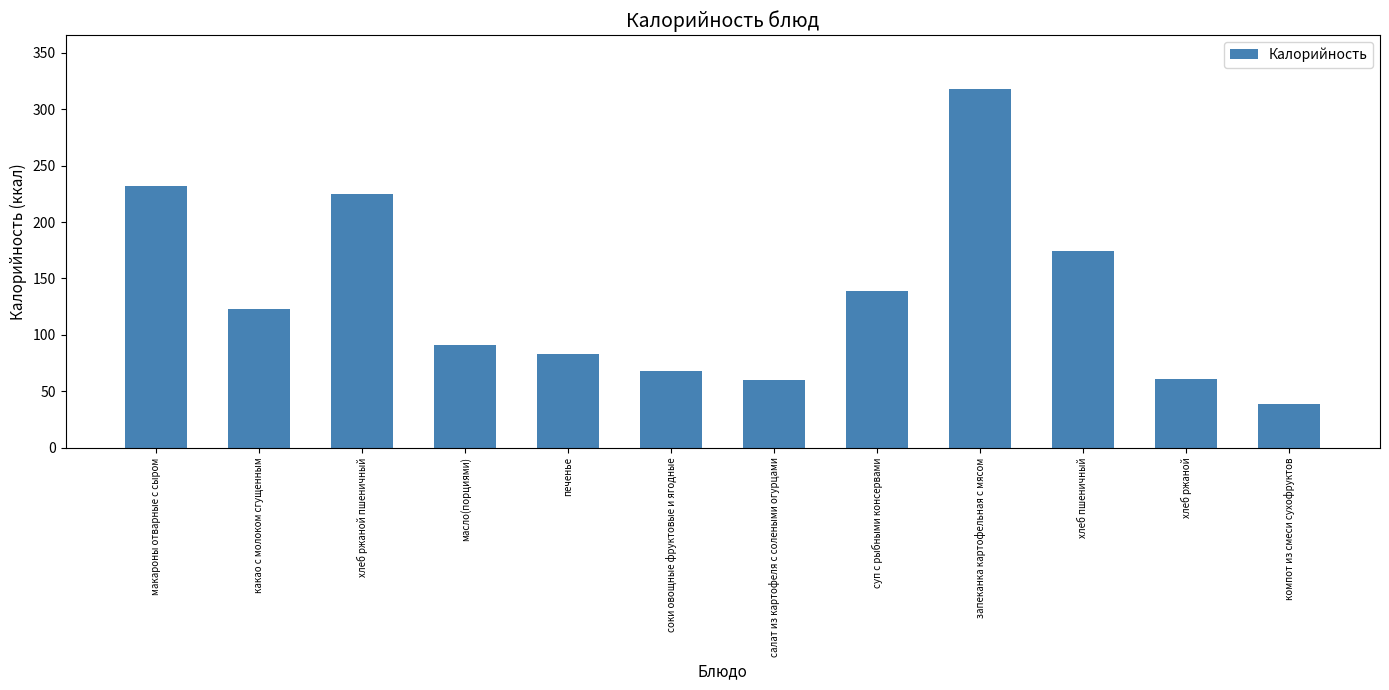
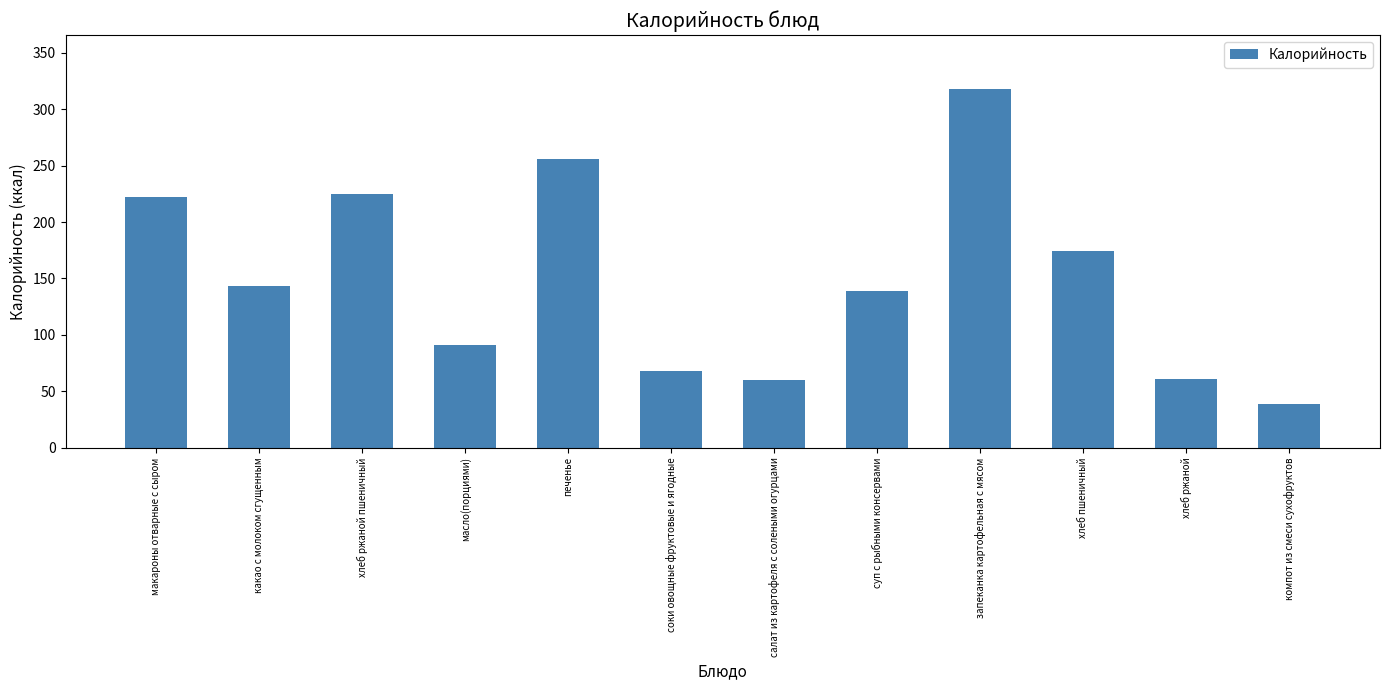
макароны отварные с сыром: 232 -> 222
какао с молоком сгущенным: 123 -> 143
печенье: 83 -> 256
